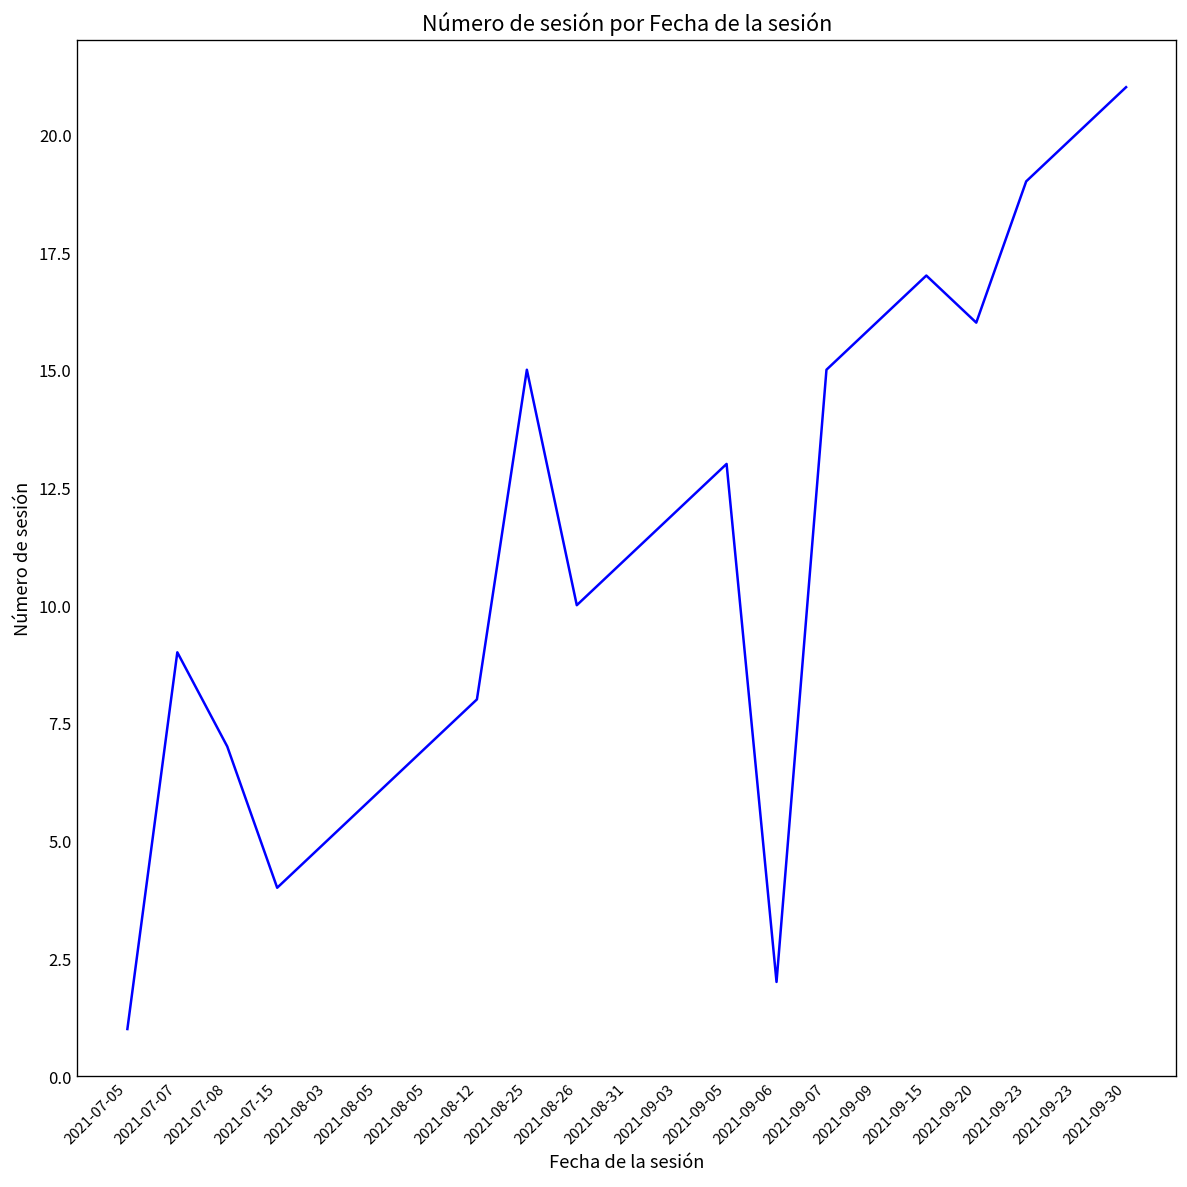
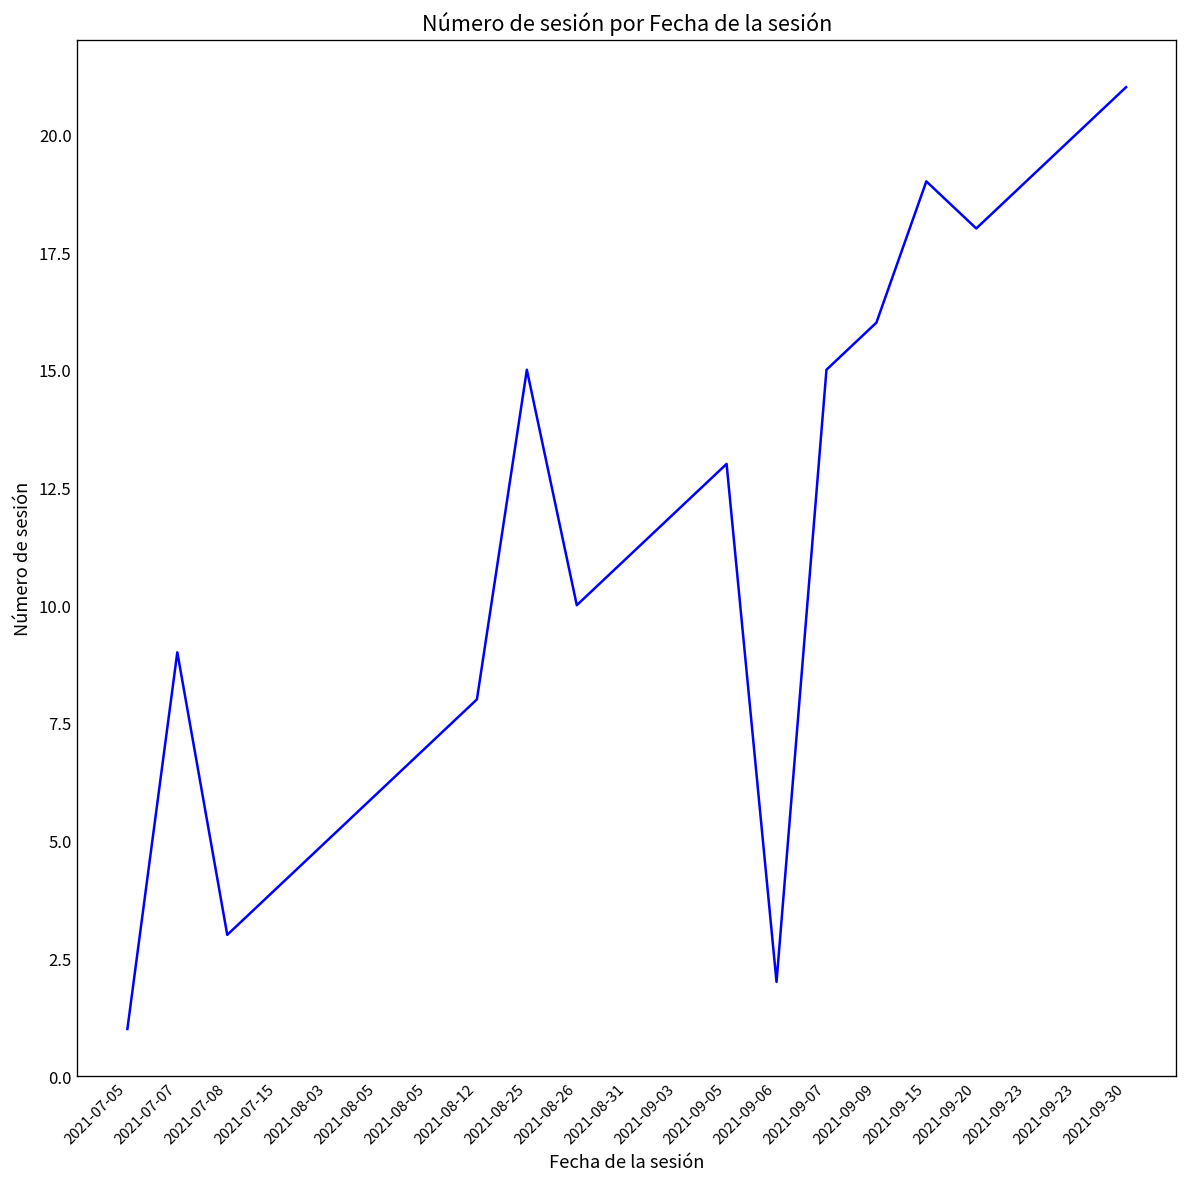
2021-07-08: 7 -> 3
2021-09-15: 17 -> 19
2021-09-20: 16 -> 18
